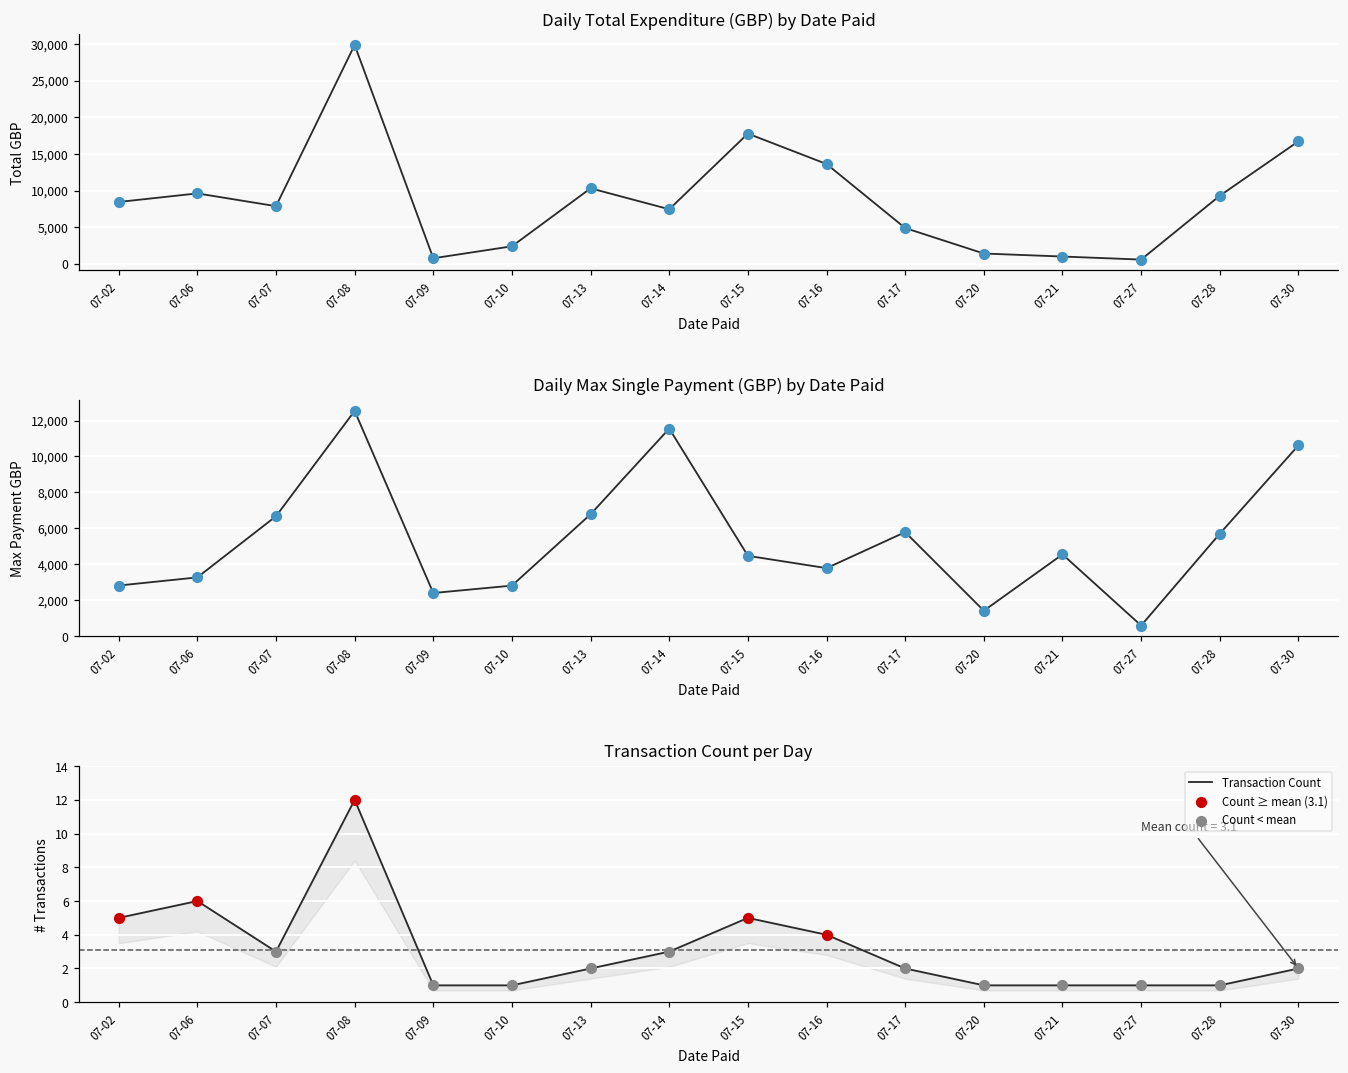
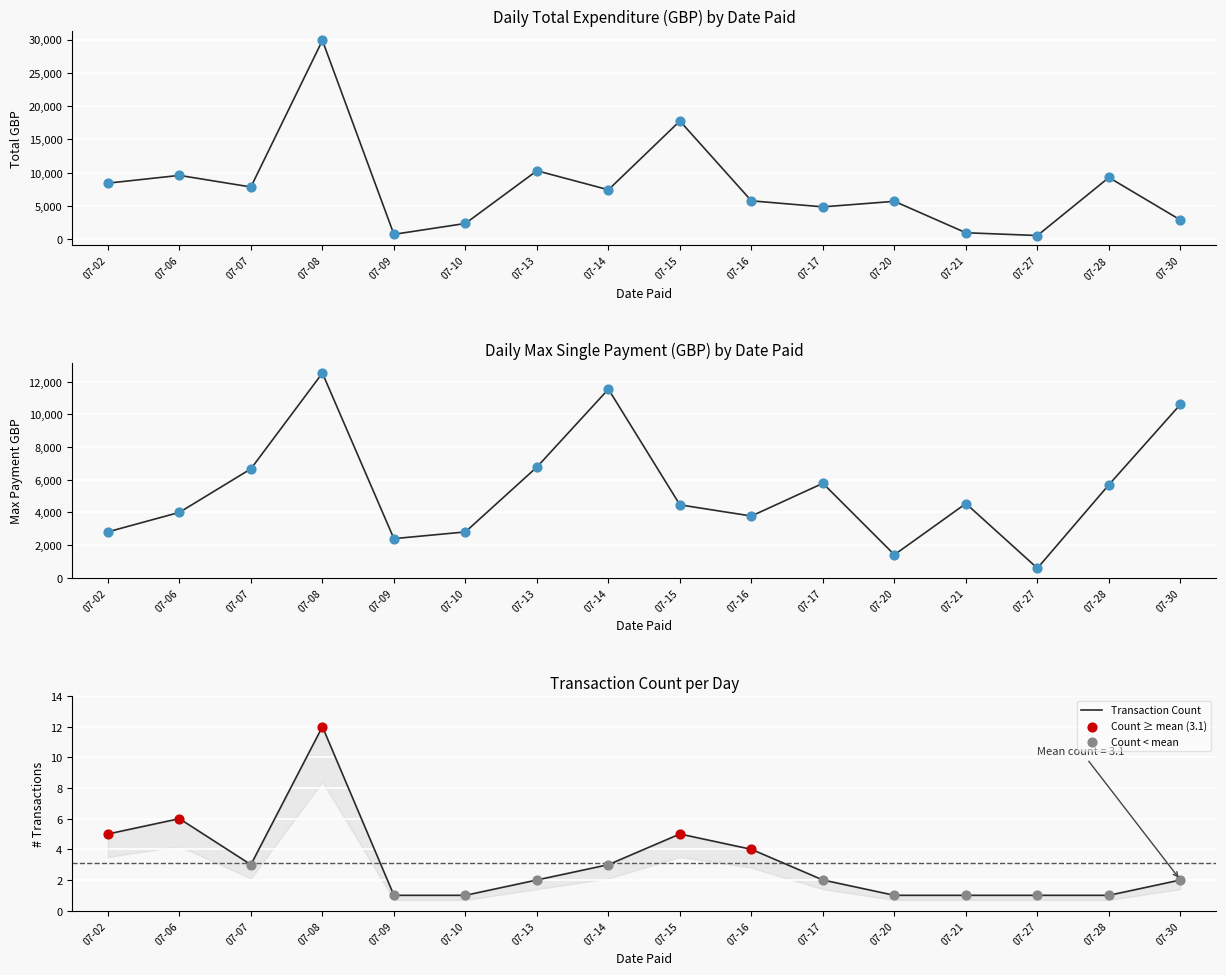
Daily Total Expenditure (GBP) by Date Paid, 07-16: 14,000 -> 6,000
Daily Total Expenditure (GBP) by Date Paid, 07-20: 1,000 -> 6,000
Daily Total Expenditure (GBP) by Date Paid, 07-30: 17,000 -> 3,000
Daily Max Single Payment (GBP) by Date Paid, 07-06: 3,300 -> 4,000
